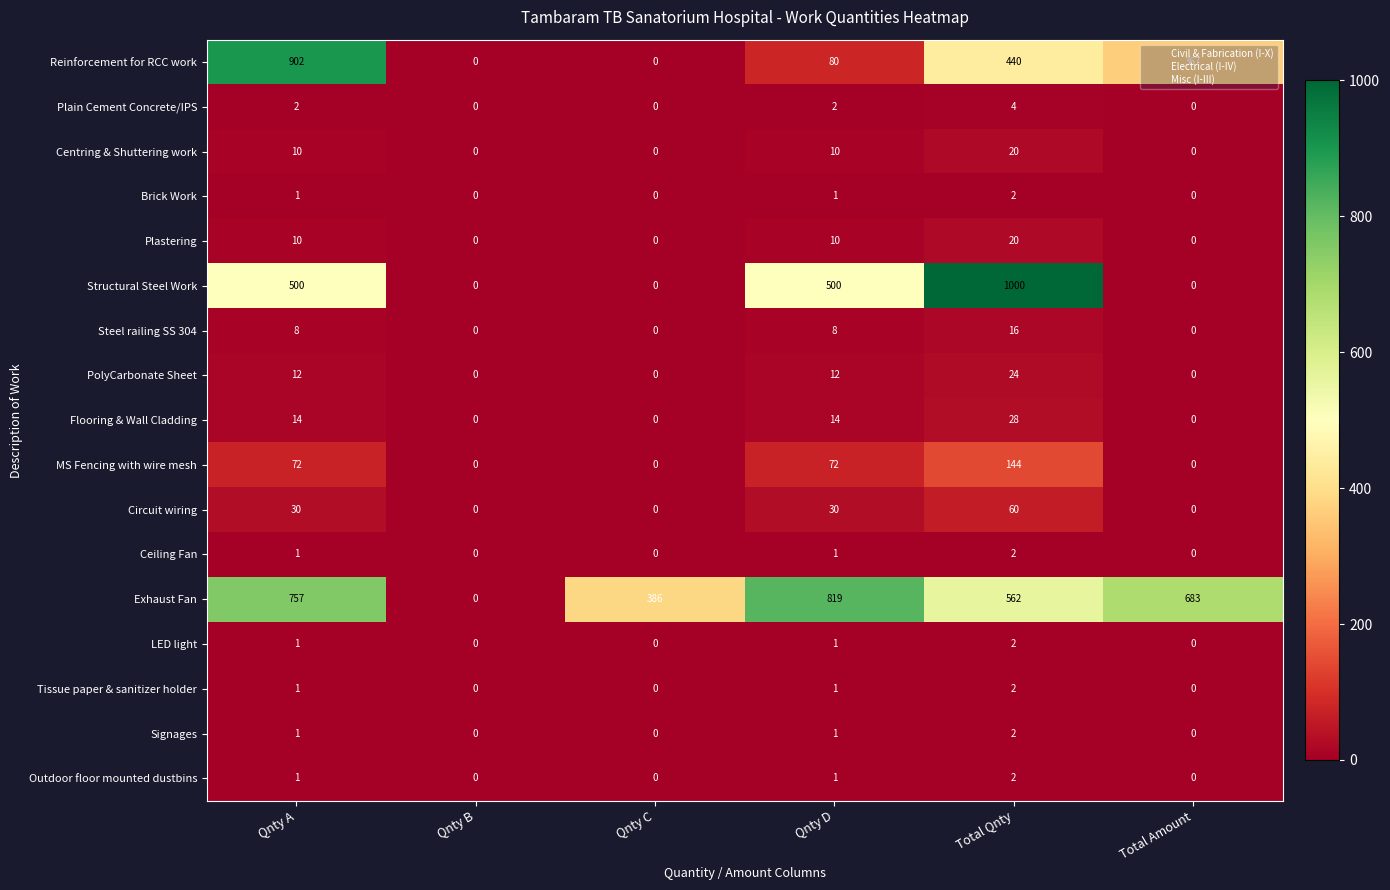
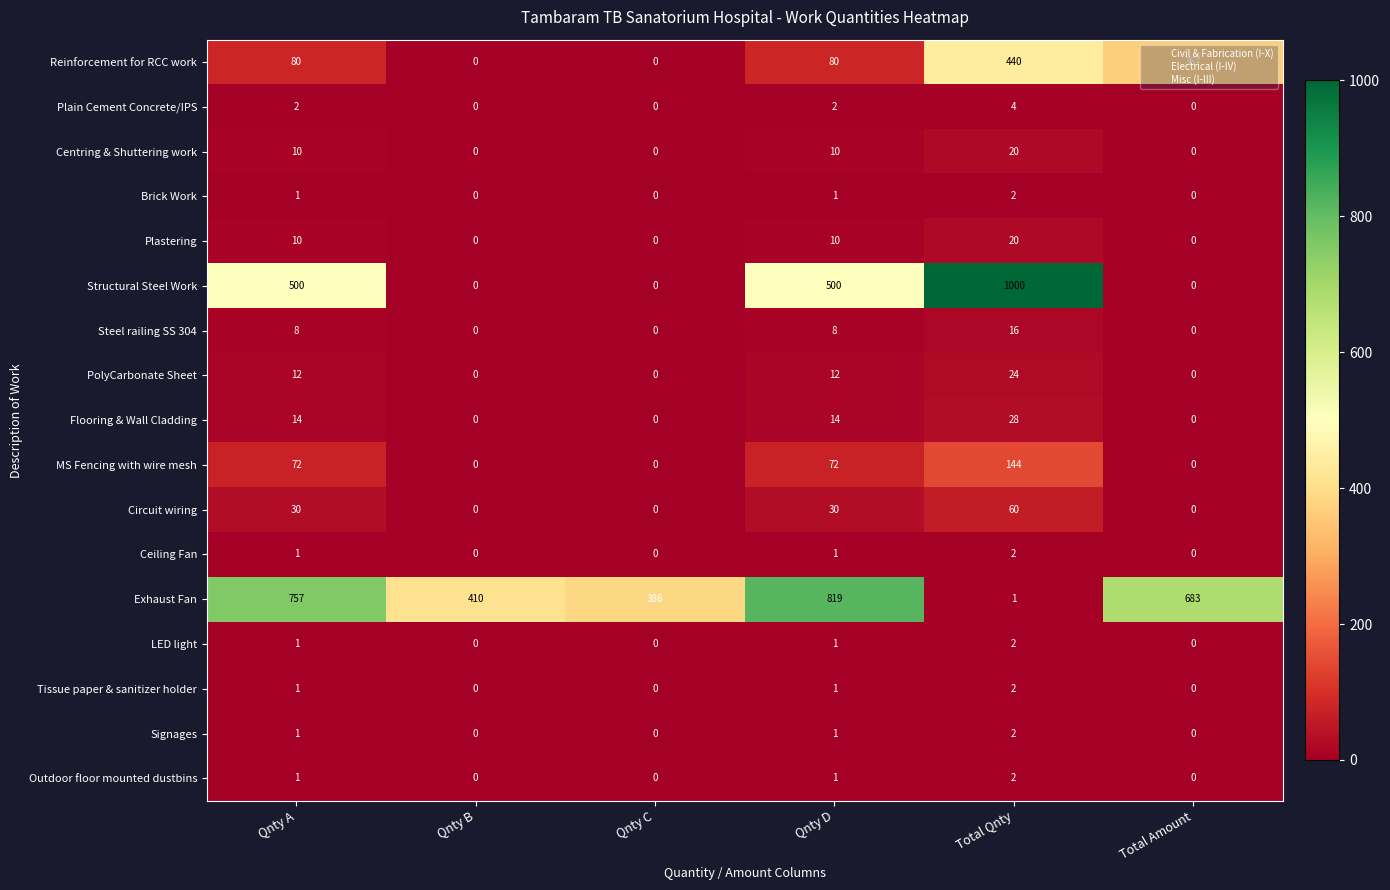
Reinforcement for RCC work, Qnty A: 902 -> 80
Exhaust Fan, Qnty B: 0 -> 410
Exhaust Fan, Total Qnty: 562 -> 1
